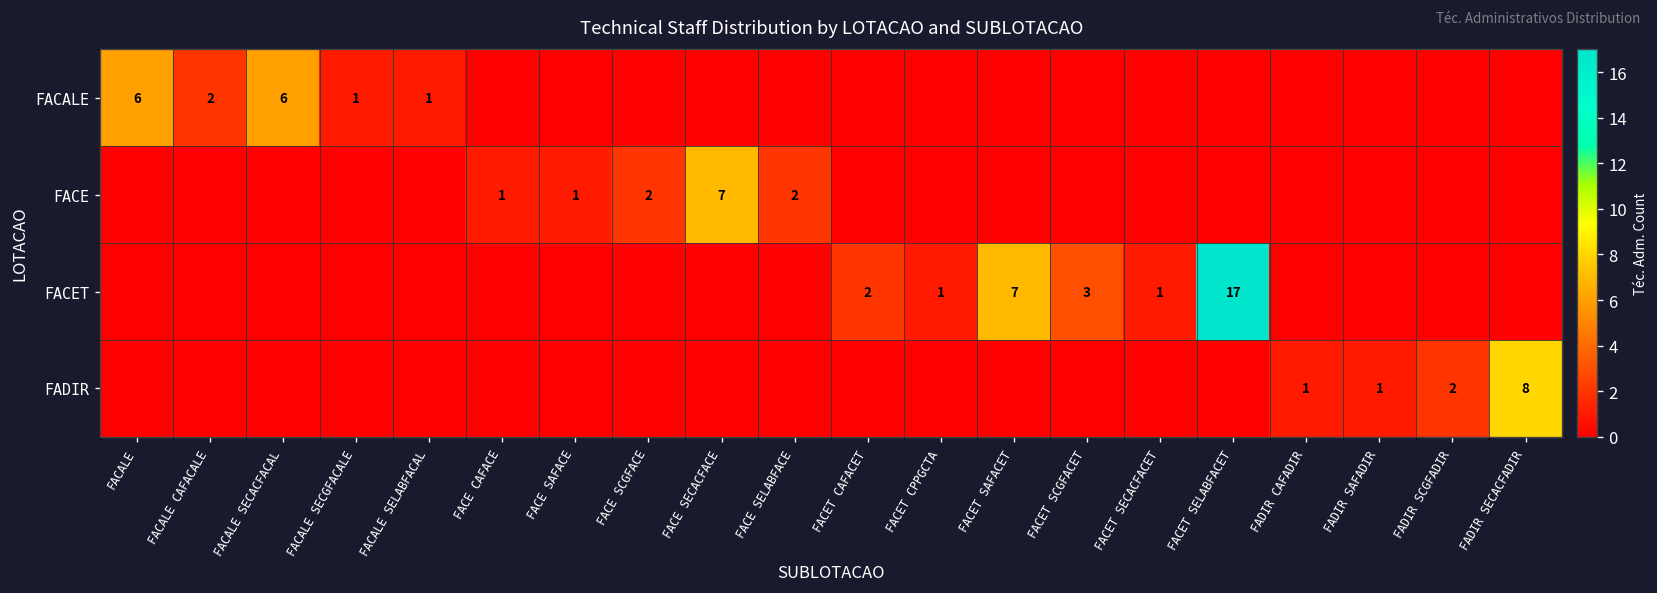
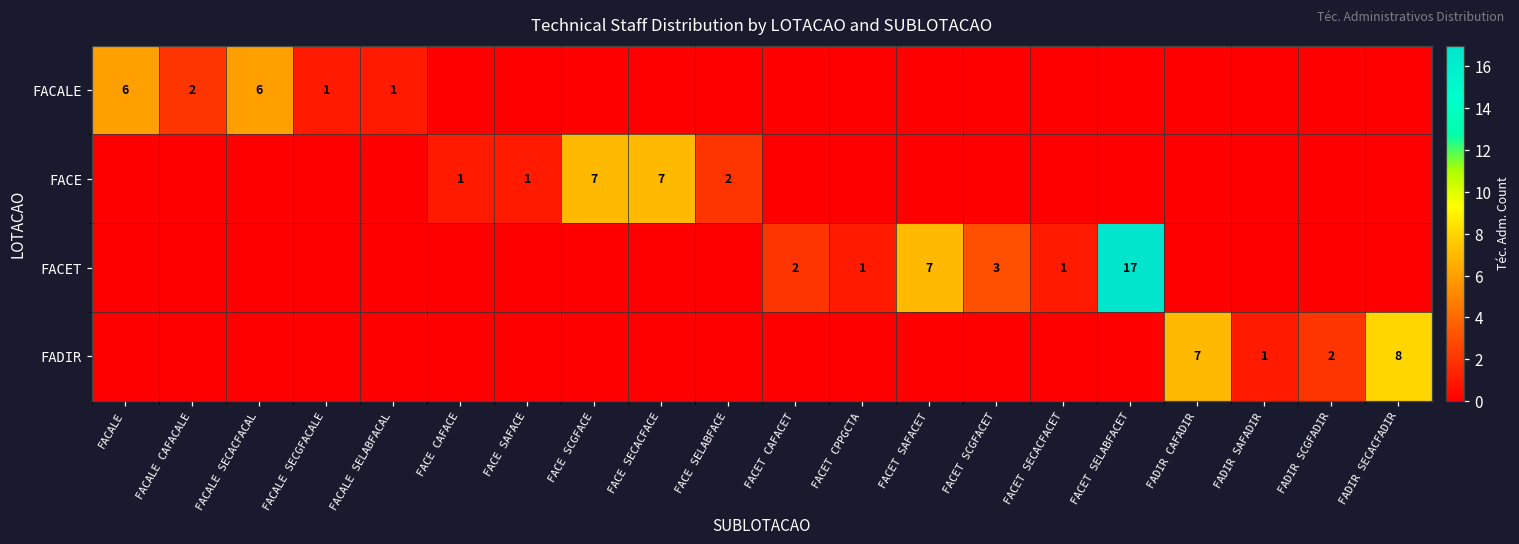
FACE, FACE SCGFACE: 2 -> 7
FADIR, FADIR CAFADIR: 1 -> 7
